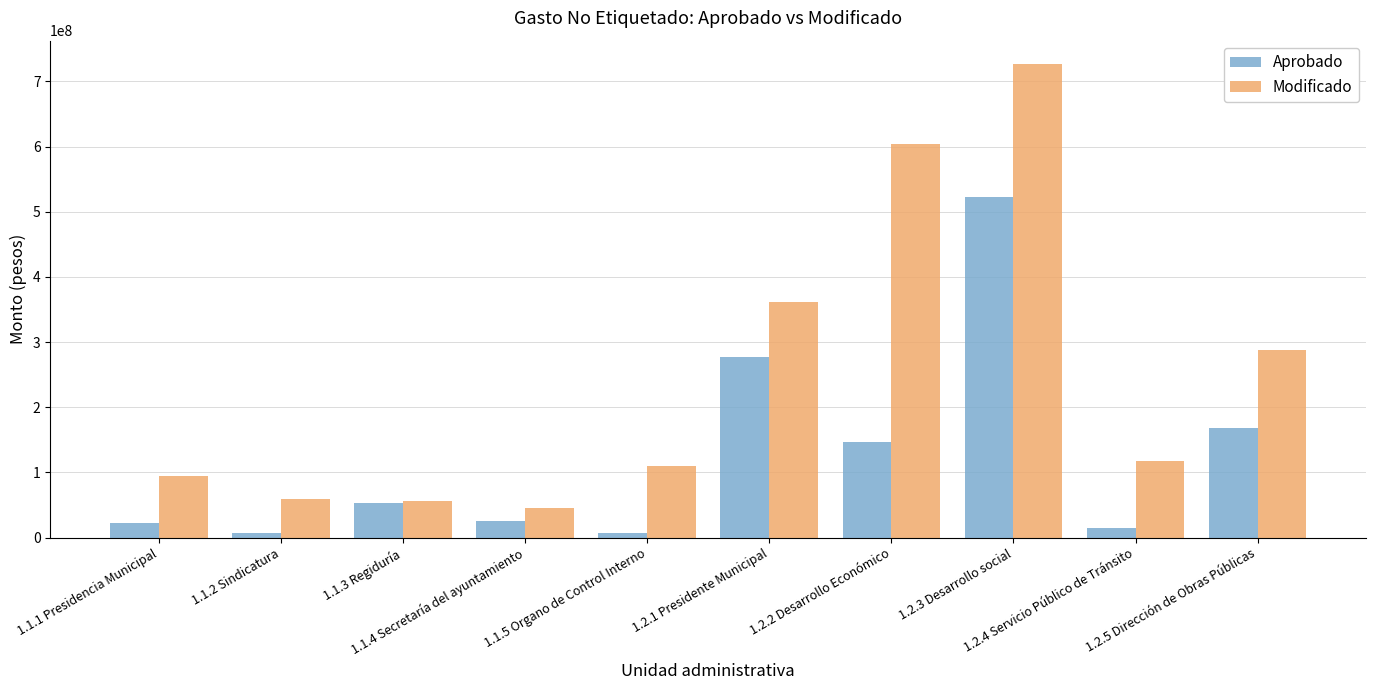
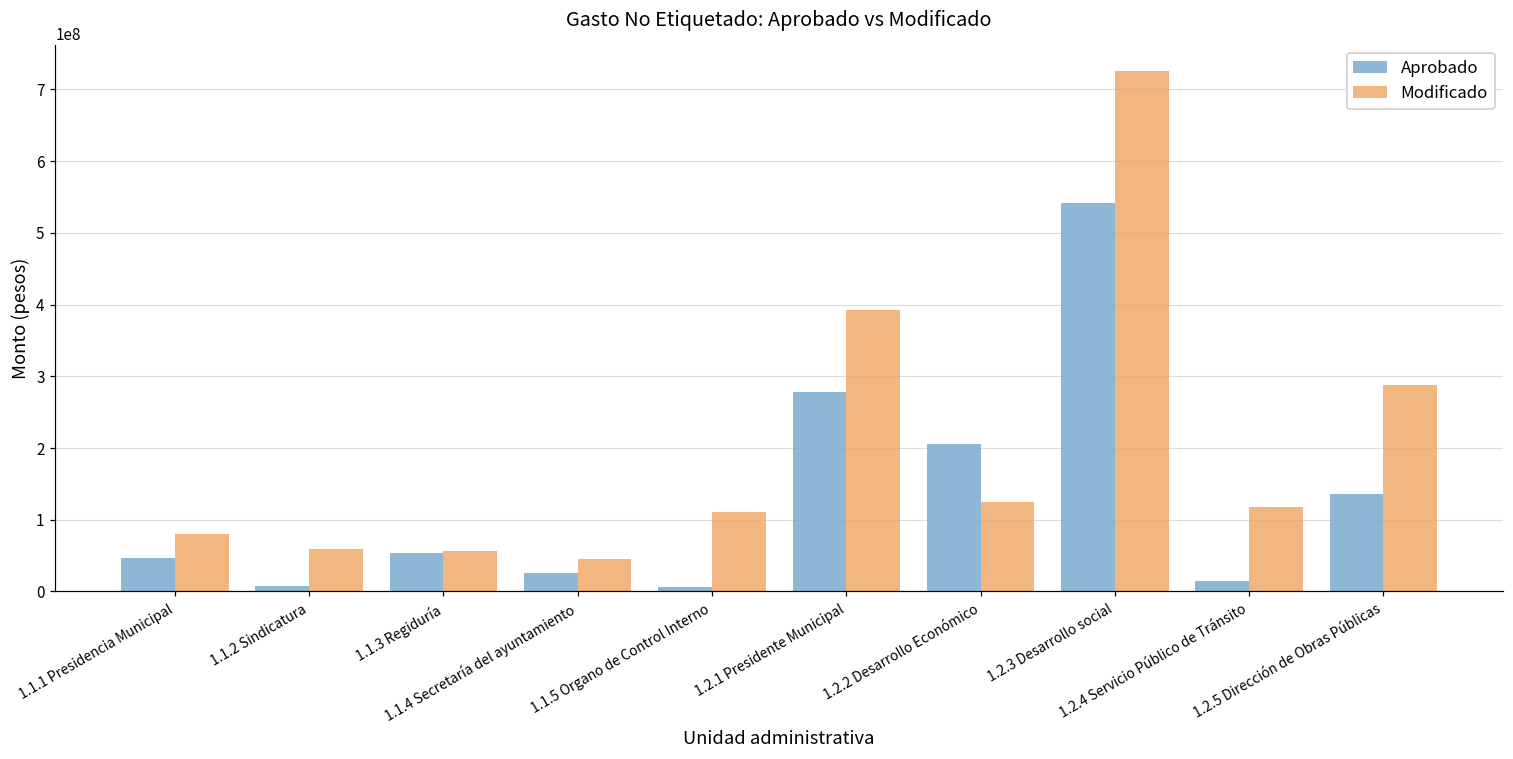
Aprobado, 1.1.1 Presidencia Municipal: 20000000 -> 50000000
Modificado, 1.1.1 Presidencia Municipal: 90000000 -> 80000000
Modificado, 1.2.1 Presidente Municipal: 360000000 -> 390000000
Aprobado, 1.2.2 Desarrollo Económico: 150000000 -> 200000000
Modificado, 1.2.2 Desarrollo Económico: 600000000 -> 130000000
Aprobado, 1.2.3 Desarrollo social: 520000000 -> 540000000
Aprobado, 1.2.5 Dirección de Obras Públicas: 170000000 -> 140000000
